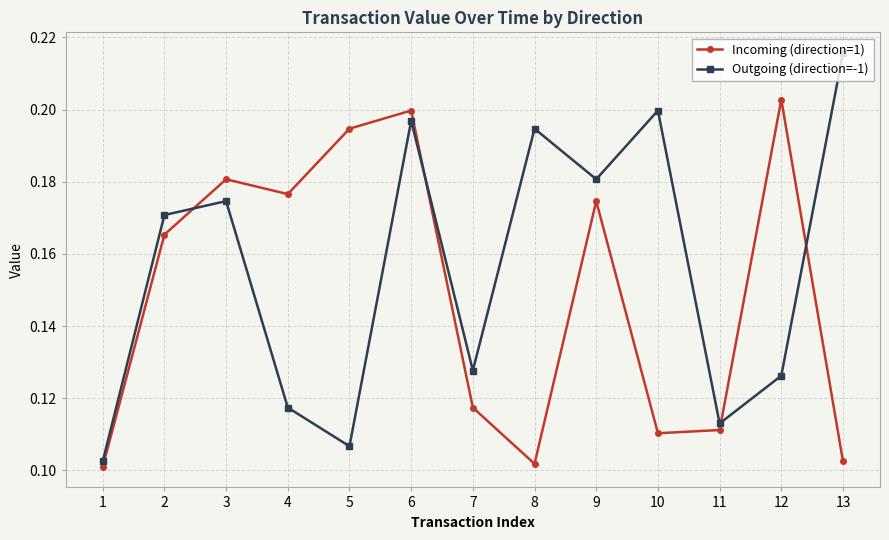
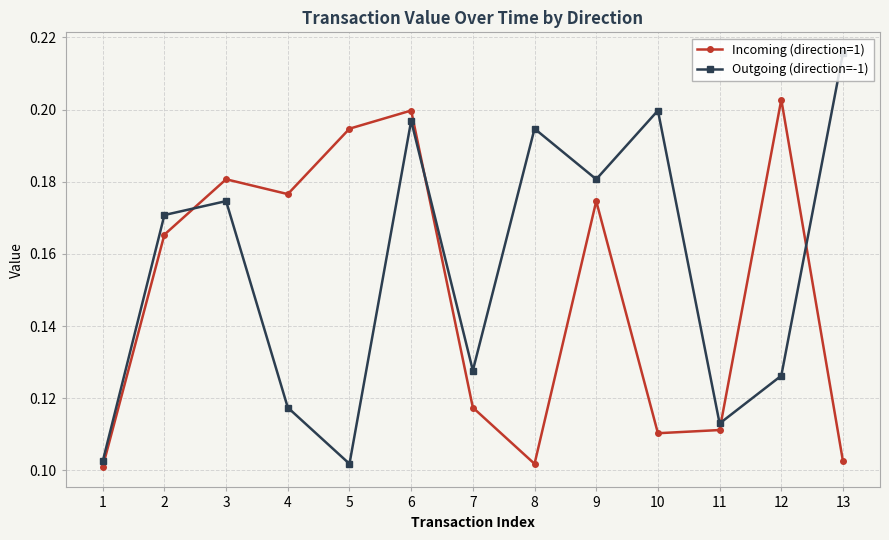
Outgoing (direction=-1), 5: 0.107 -> 0.102
